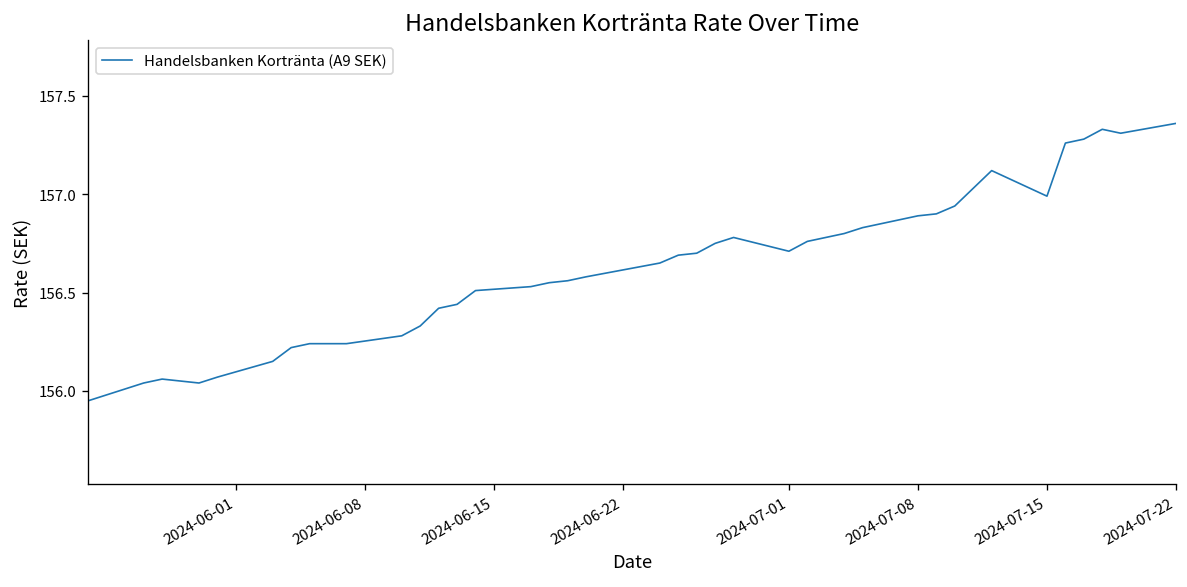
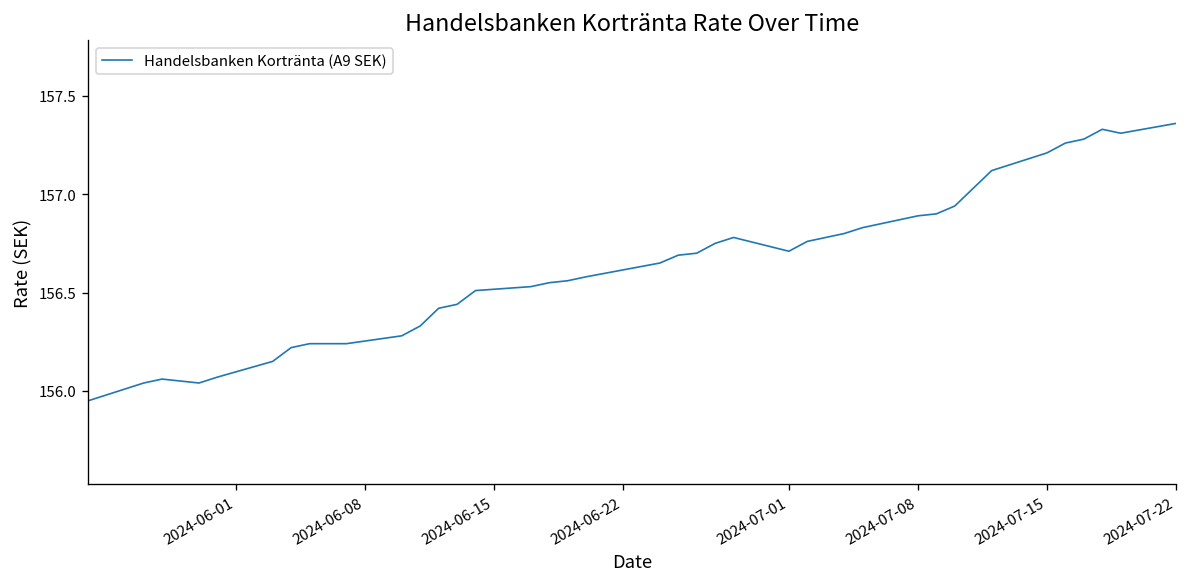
2024-07-15: 156.99 -> 157.21
